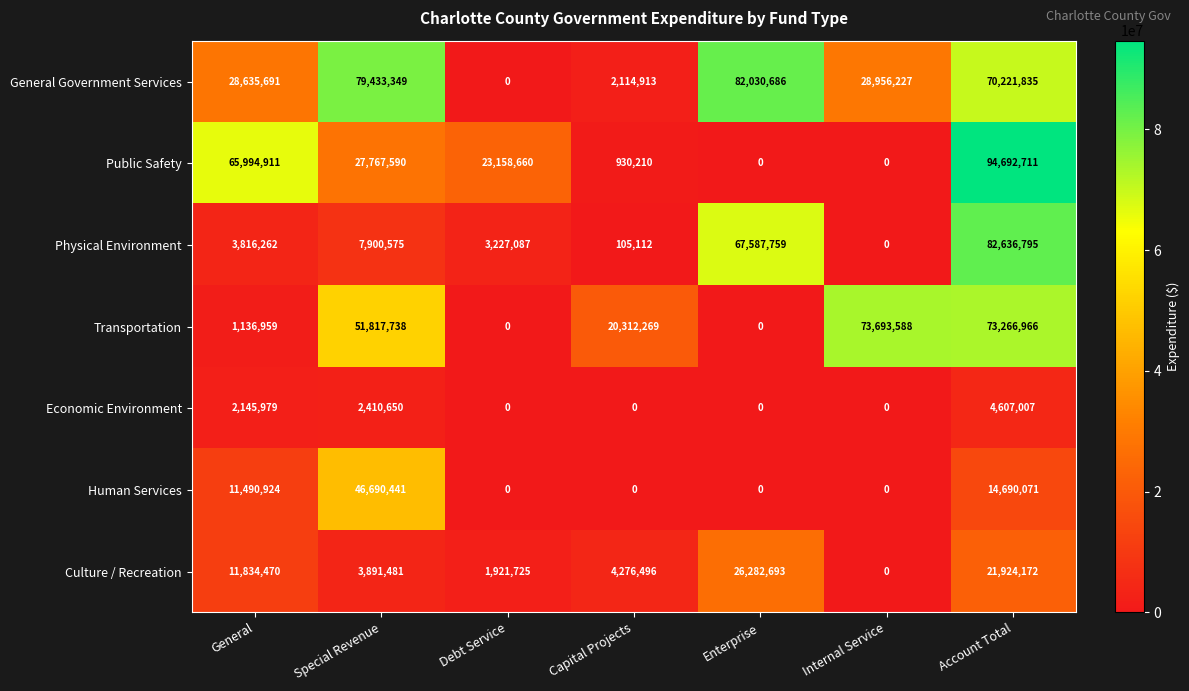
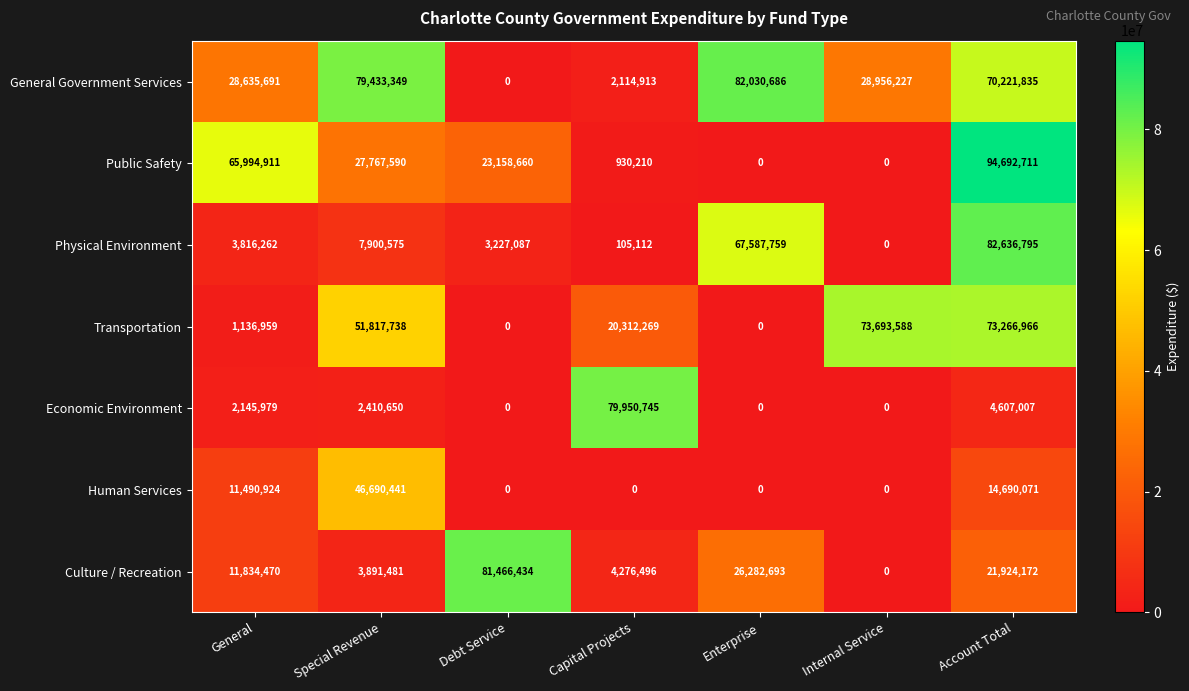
Economic Environment, Capital Projects: 0 -> 79,950,745
Culture / Recreation, Debt Service: 1,921,725 -> 81,466,434
